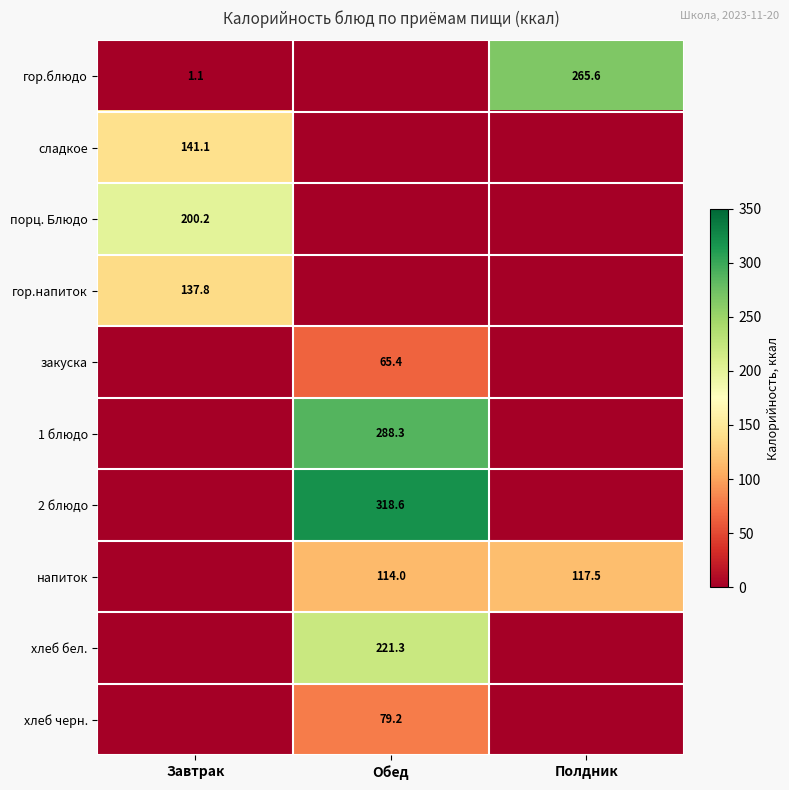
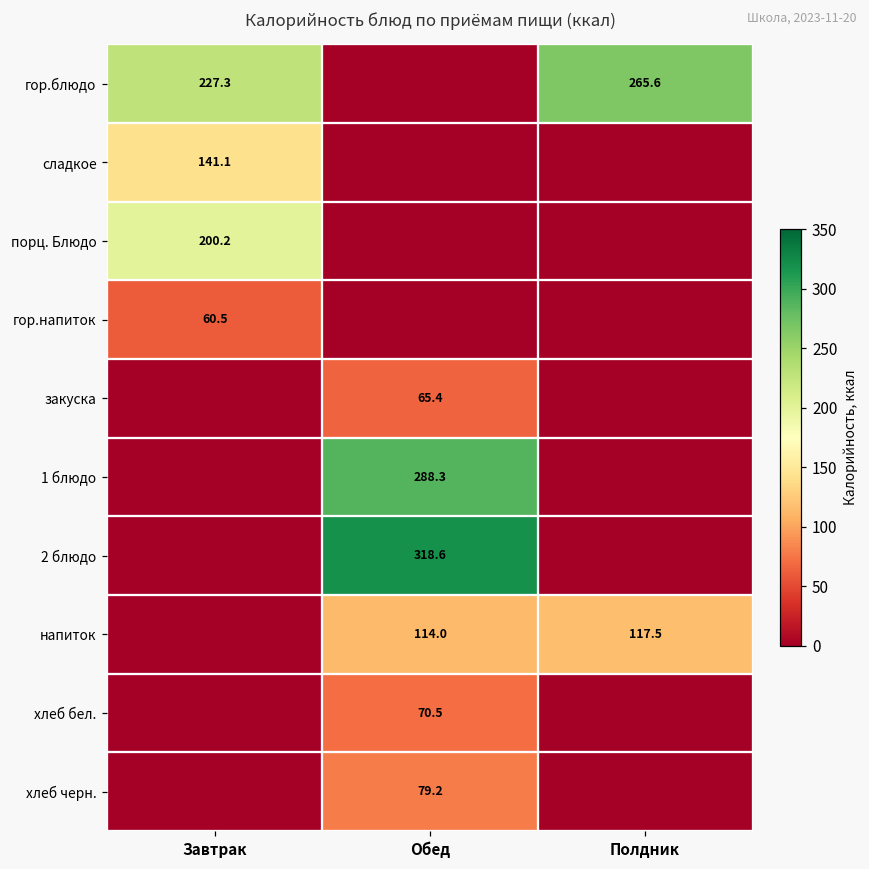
гор.блюдо, Завтрак: 1.1 -> 227.3
гор.напиток, Завтрак: 137.8 -> 60.5
хлеб бел., Обед: 221.3 -> 70.5
